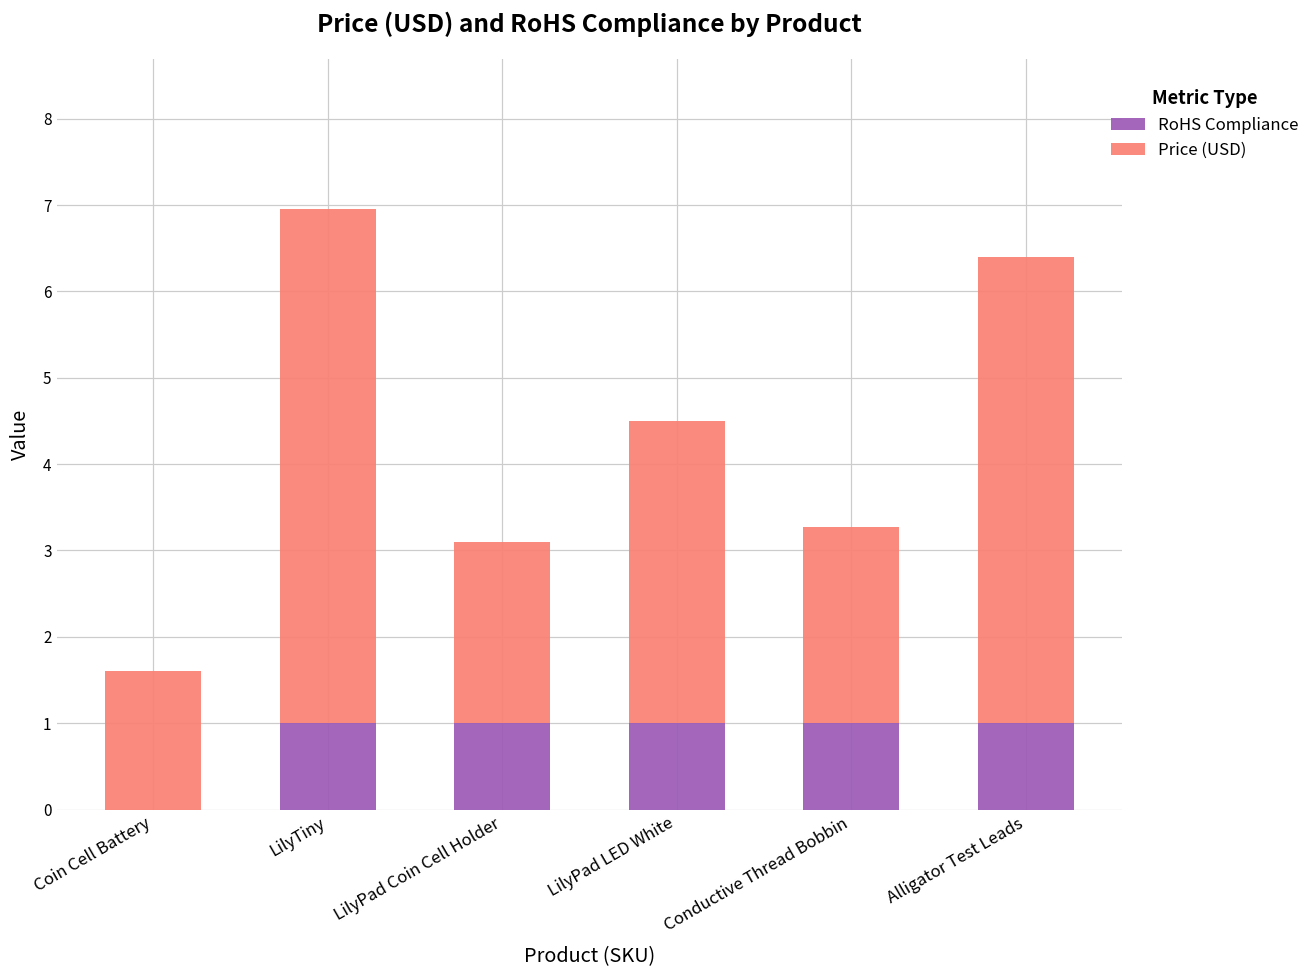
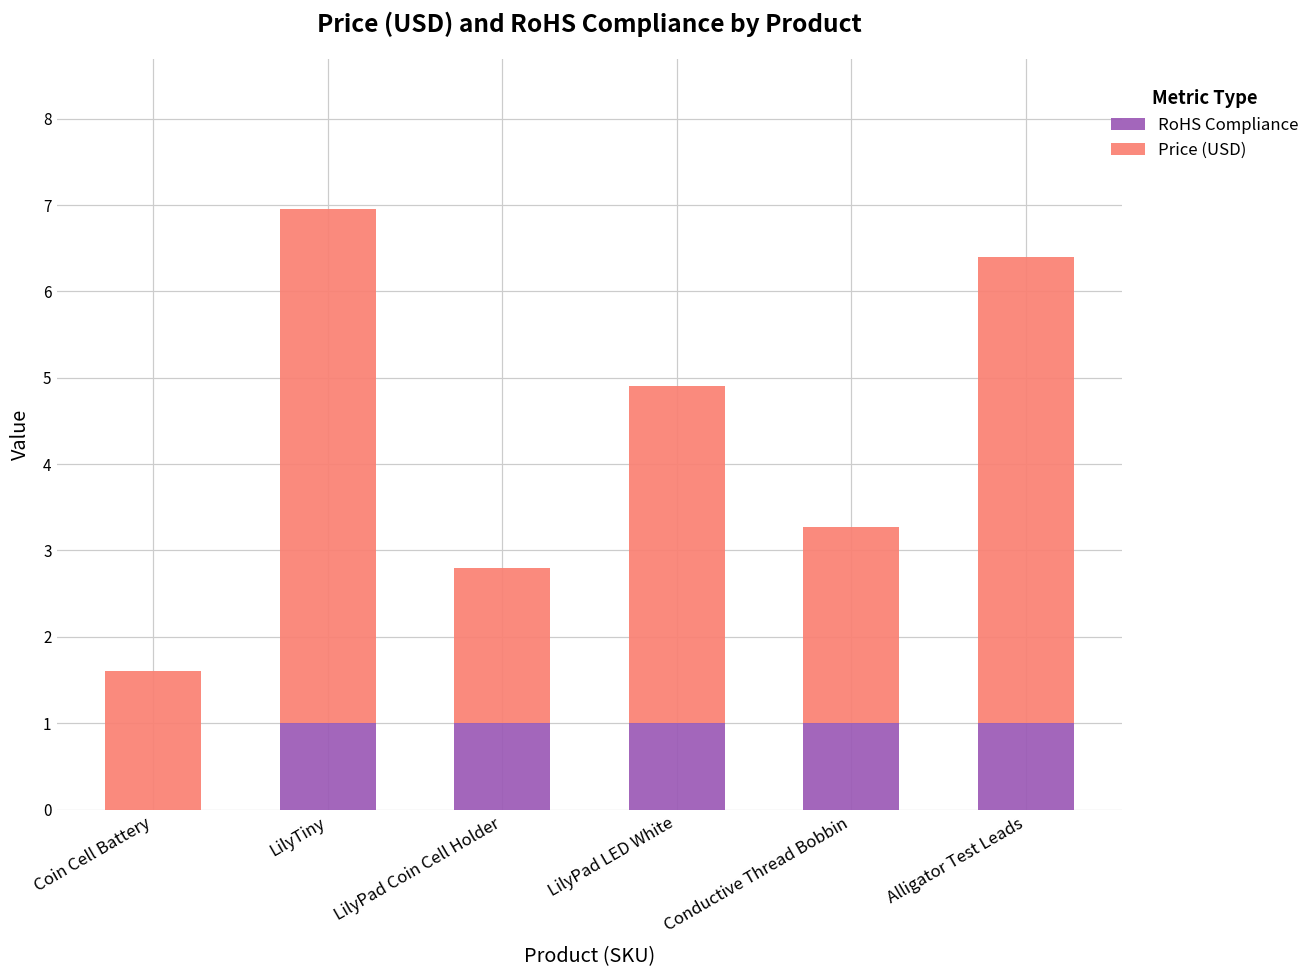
Price (USD), LilyPad Coin Cell Holder: 2.1 -> 1.8
Price (USD), LilyPad LED White: 3.5 -> 3.9
